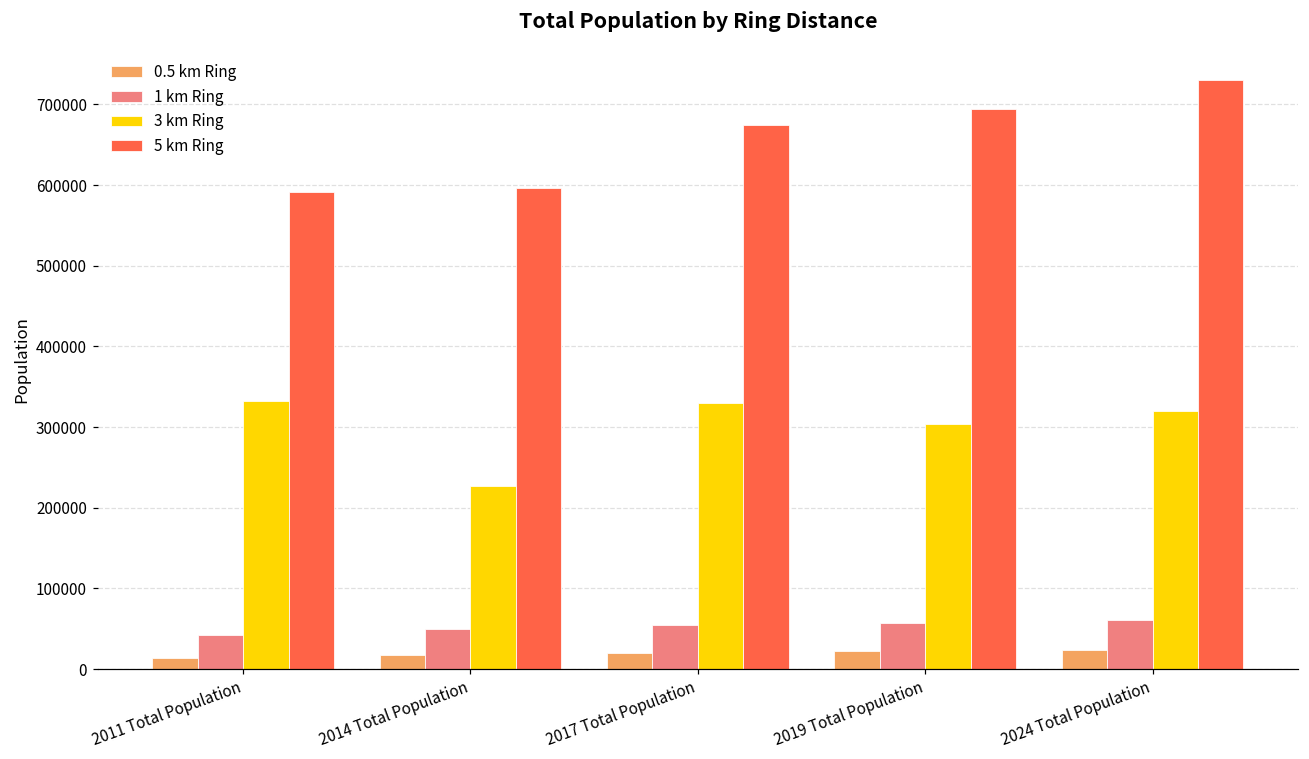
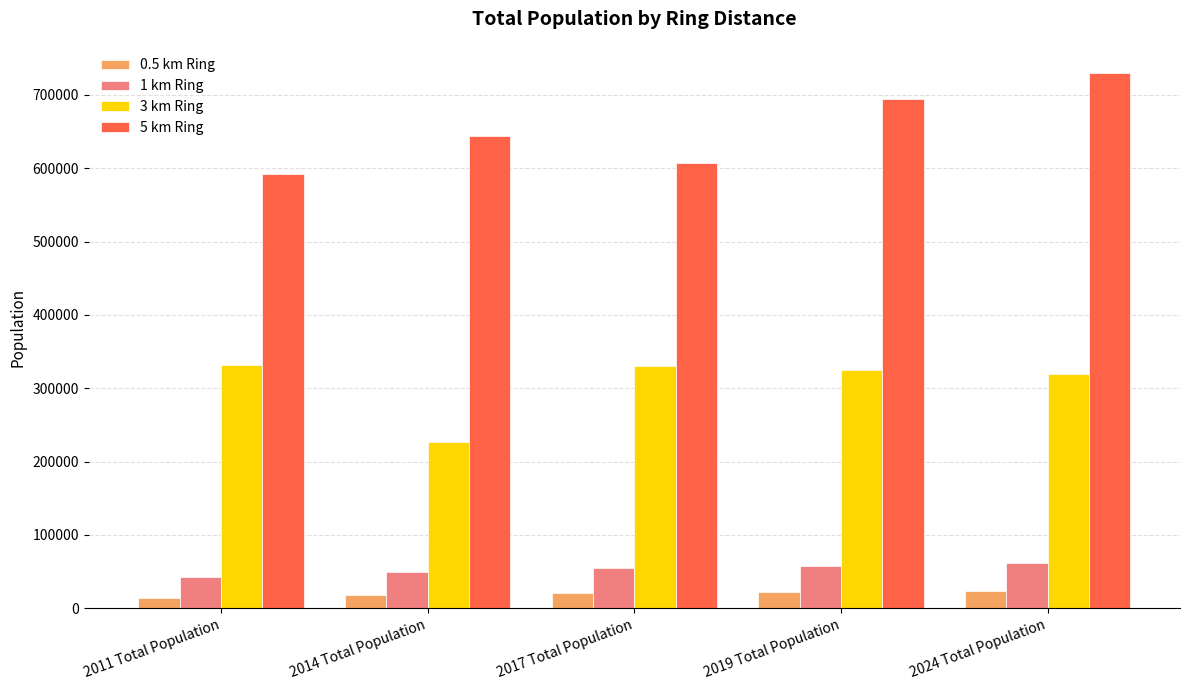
5 km Ring, 2014 Total Population: 600000 -> 640000
5 km Ring, 2017 Total Population: 670000 -> 610000
3 km Ring, 2019 Total Population: 300000 -> 320000
